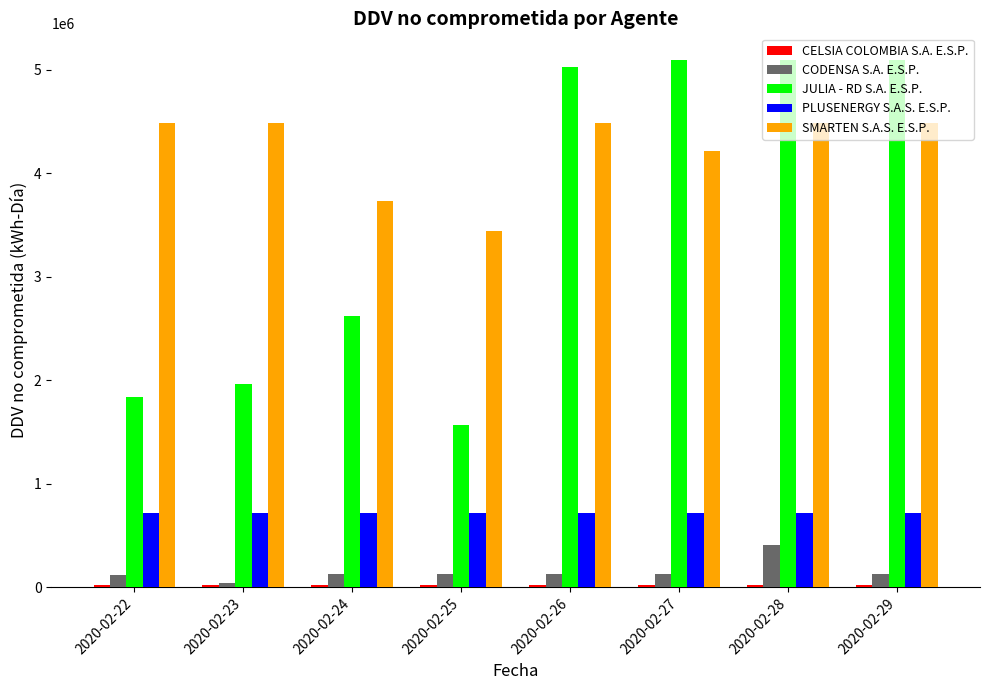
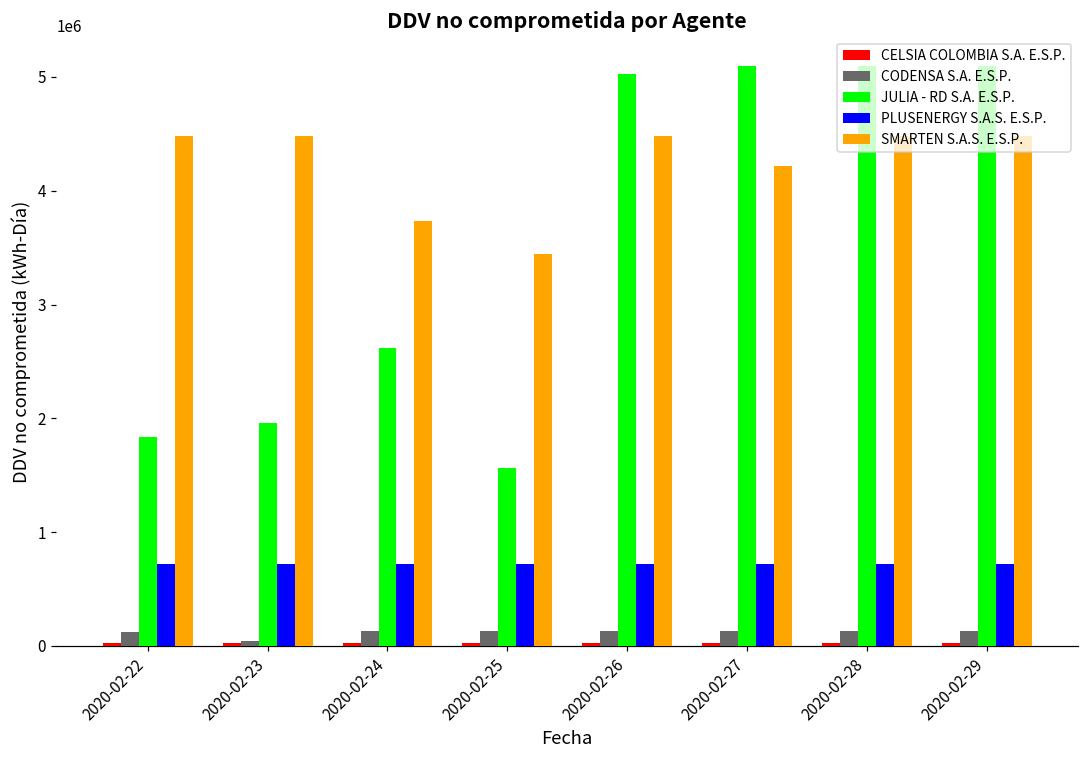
CODENSA S.A. E.S.P., 2020-02-28: 410000 -> 130000
